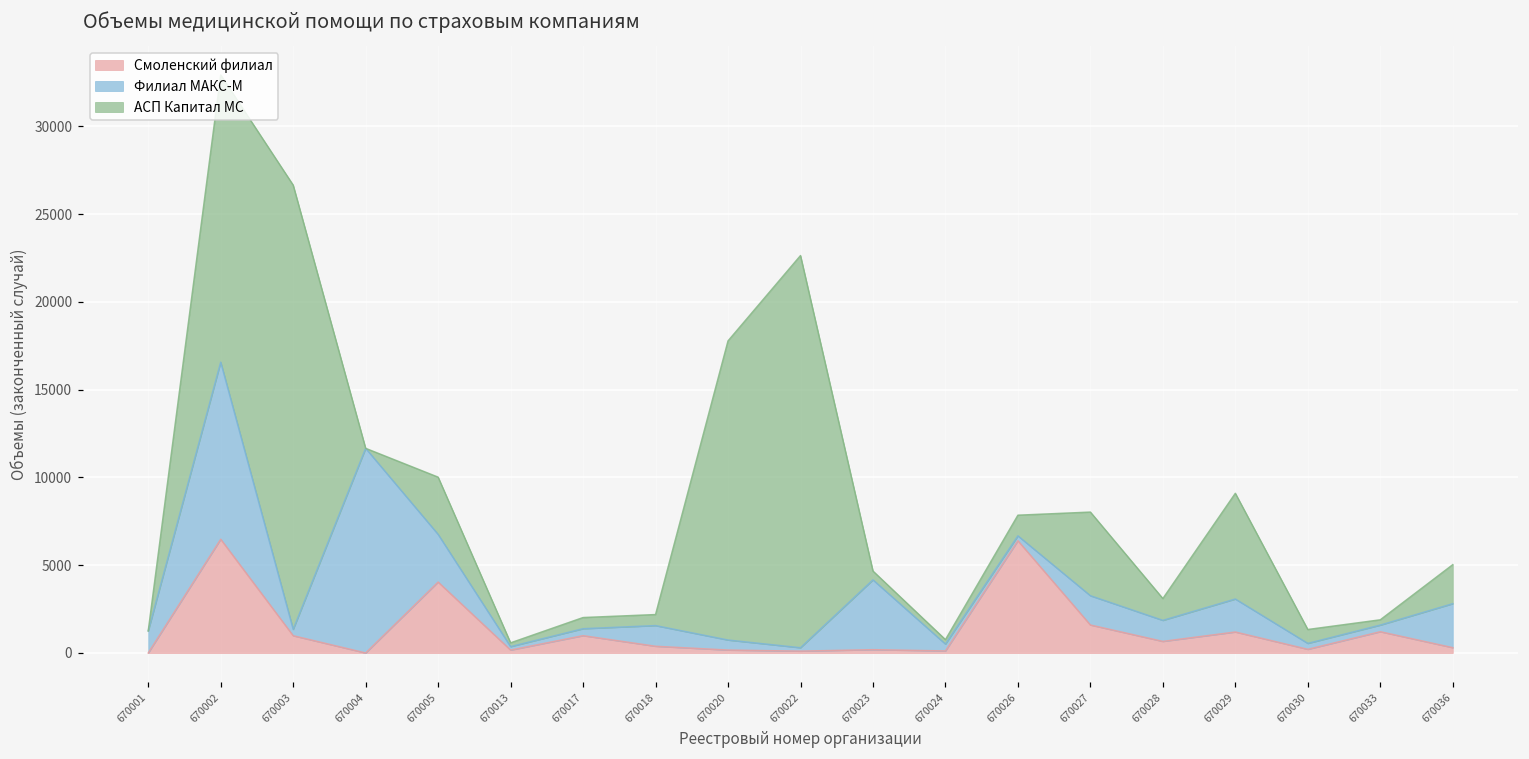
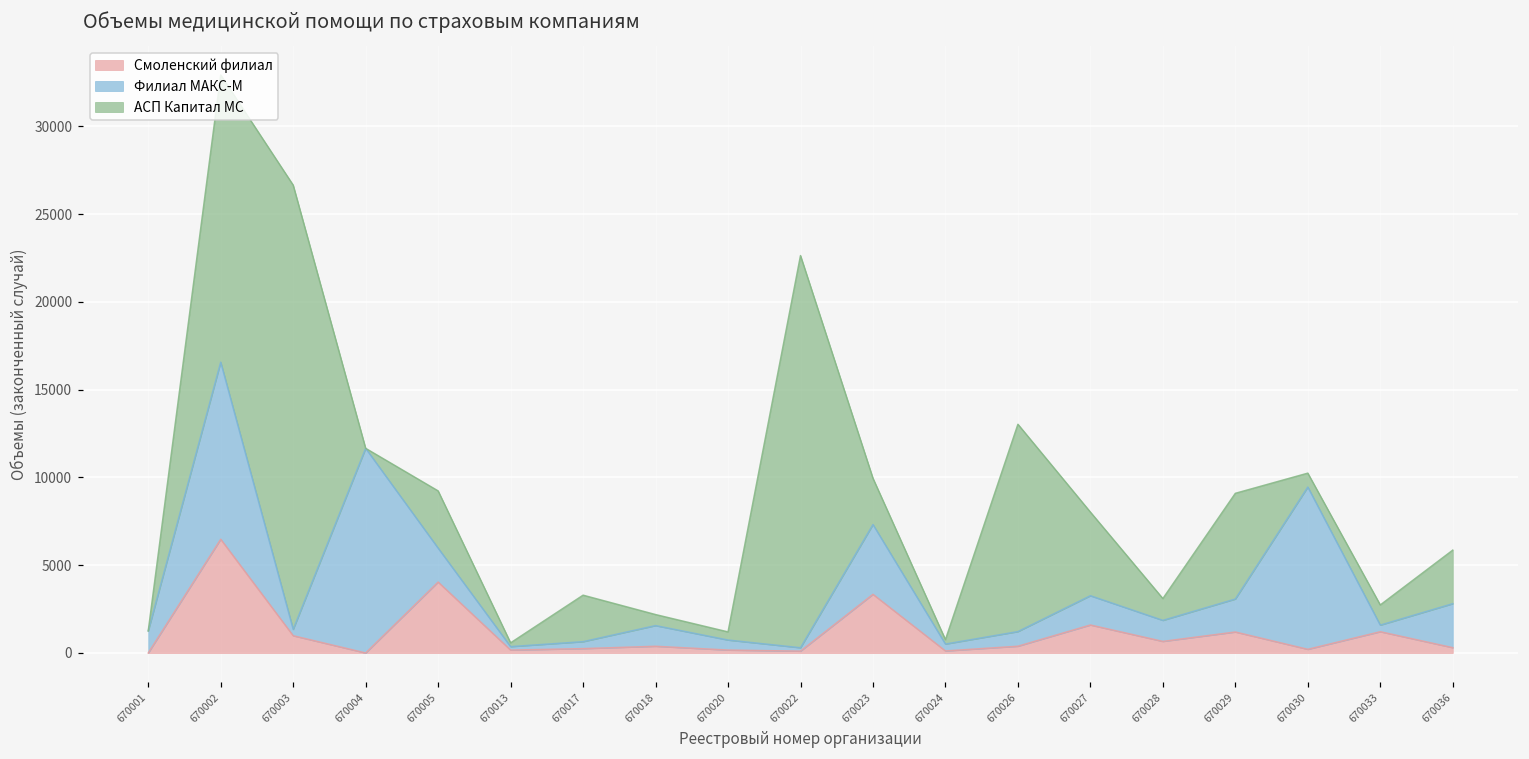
Филиал МАКС-М, 670005: 2700 -> 1900
Смоленский филиал, 670017: 1000 -> 200
АСП Капитал МС, 670017: 600 -> 2600
АСП Капитал МС, 670020: 17000 -> 500
Смоленский филиал, 670023: 200 -> 3300
АСП Капитал МС, 670023: 500 -> 2600
Смоленский филиал, 670026: 6400 -> 400
Филиал МАКС-М, 670026: 300 -> 800
АСП Капитал МС, 670026: 1200 -> 11800
Филиал МАКС-М, 670030: 300 -> 9200
АСП Капитал МС, 670033: 300 -> 1100
АСП Капитал МС, 670036: 2200 -> 3100
